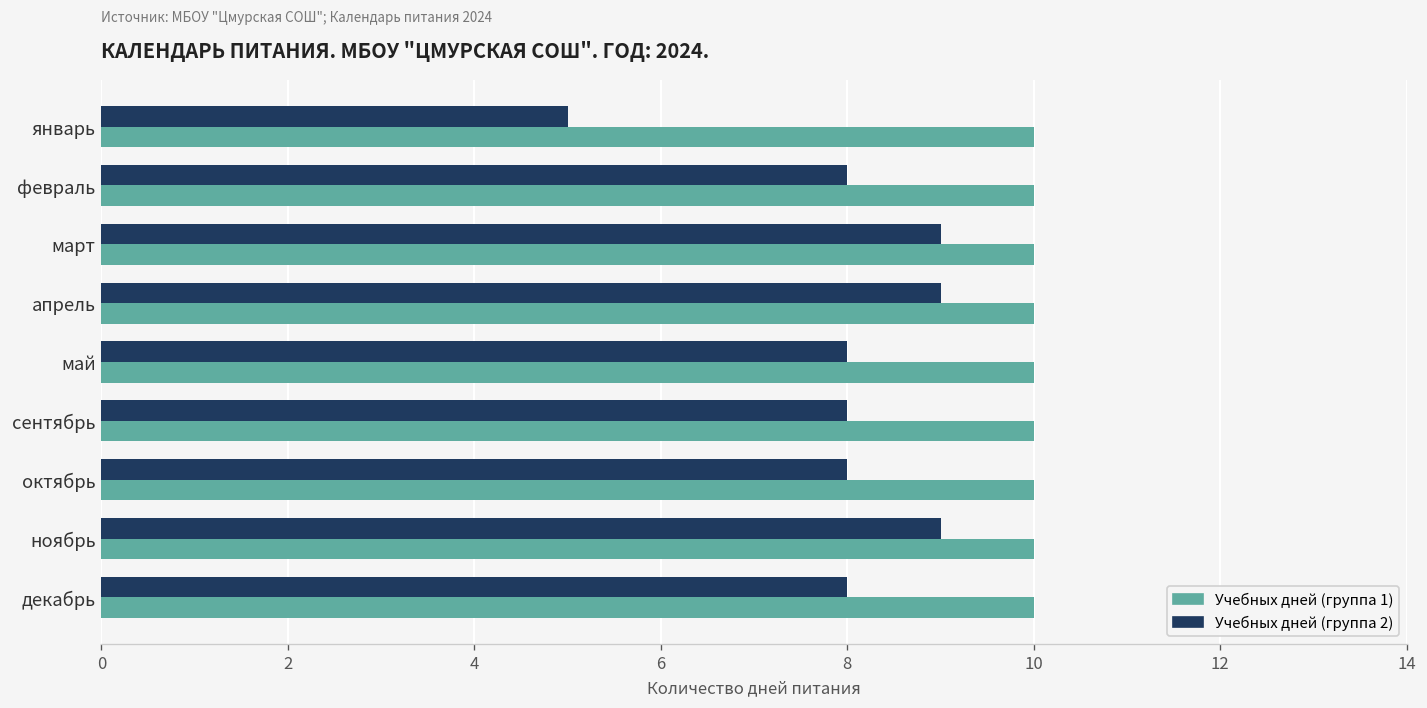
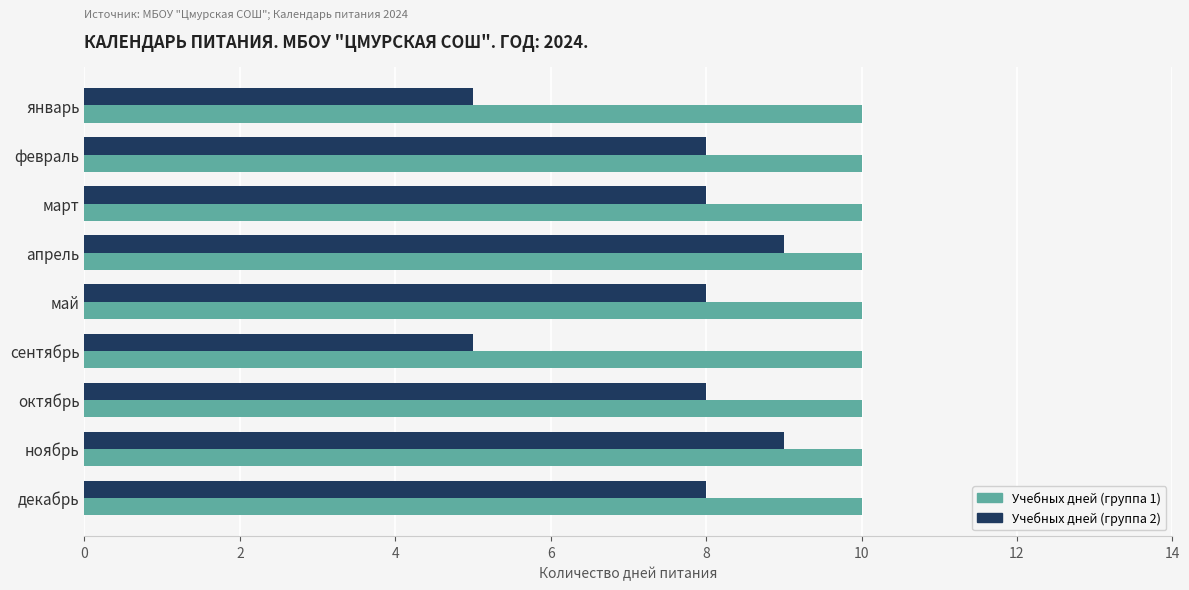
Учебных дней (группа 2), март: 9 -> 8
Учебных дней (группа 2), сентябрь: 8 -> 5
